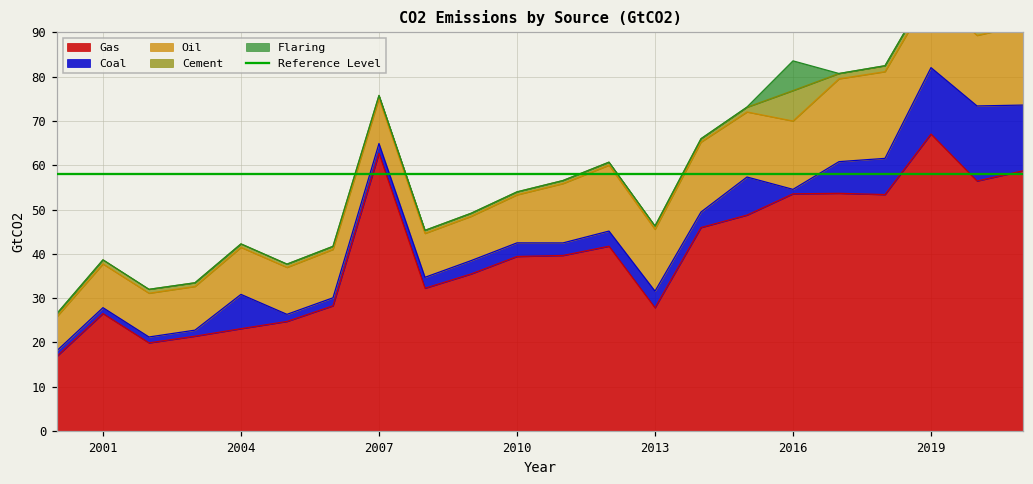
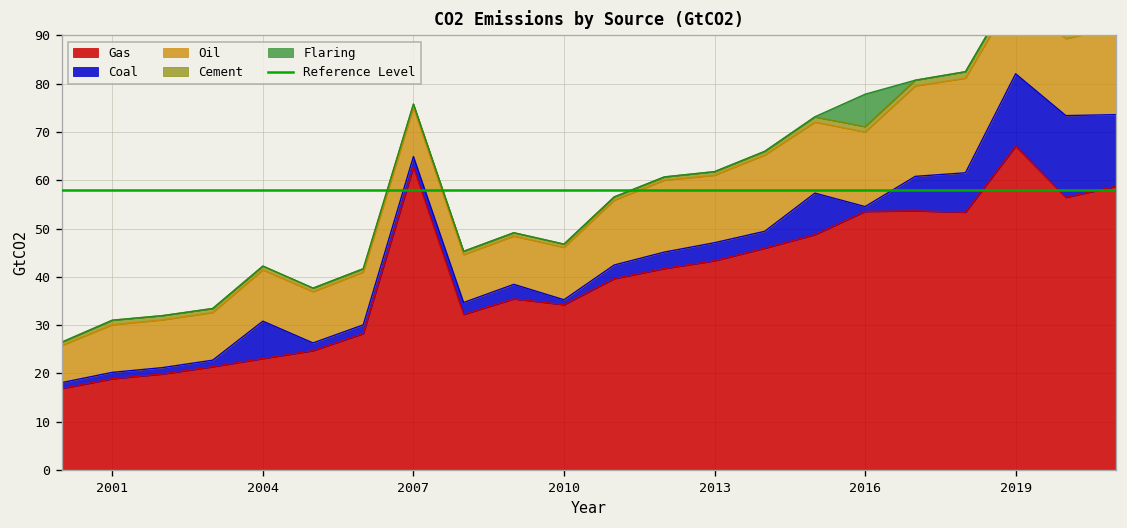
Gas, 2001: 27 -> 19
Gas, 2010: 39 -> 34
Coal, 2010: 3 -> 1
Gas, 2013: 28 -> 43
Cement, 2016: 7 -> 1
